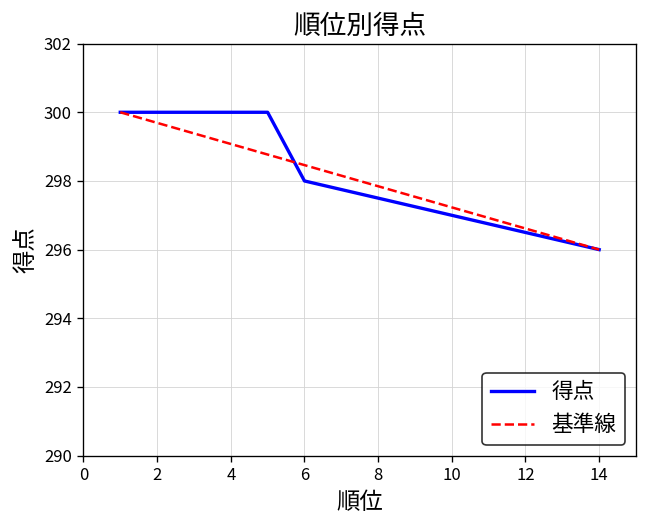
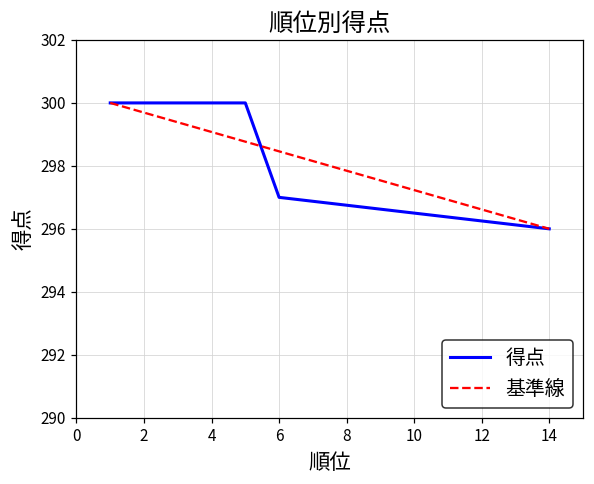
得点, 6: 298 -> 297
